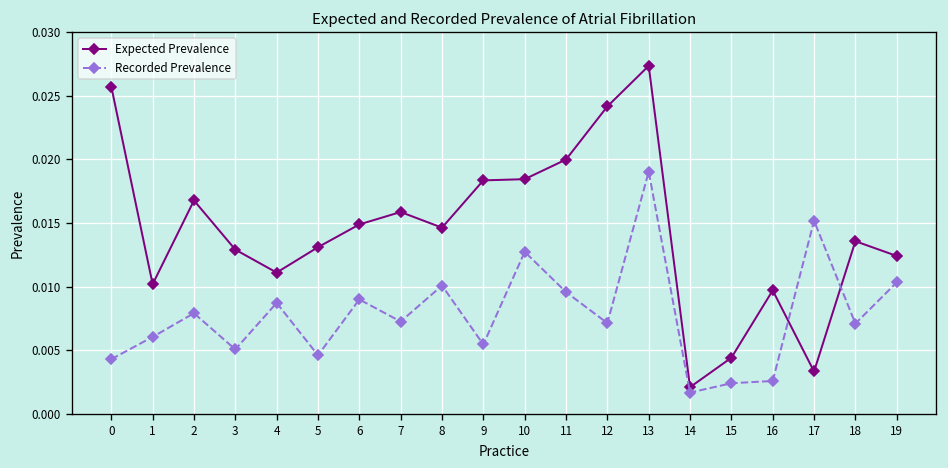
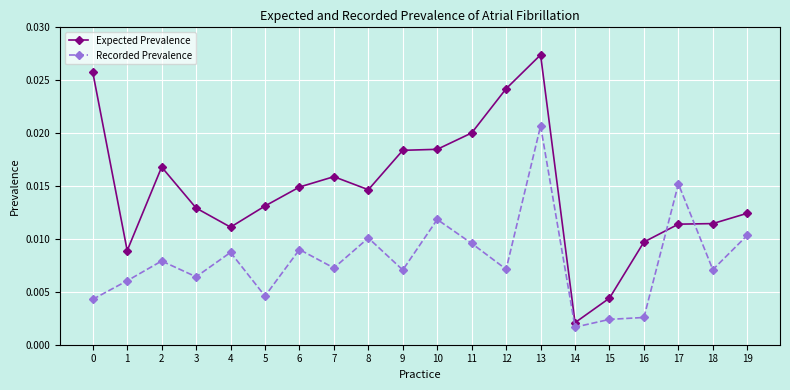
Expected Prevalence, 1: 0.0102 -> 0.0089
Recorded Prevalence, 3: 0.0051 -> 0.0064
Recorded Prevalence, 9: 0.0054 -> 0.0071
Recorded Prevalence, 10: 0.0127 -> 0.0118
Recorded Prevalence, 13: 0.0190 -> 0.0207
Expected Prevalence, 17: 0.0033 -> 0.0114
Expected Prevalence, 18: 0.0136 -> 0.0114
